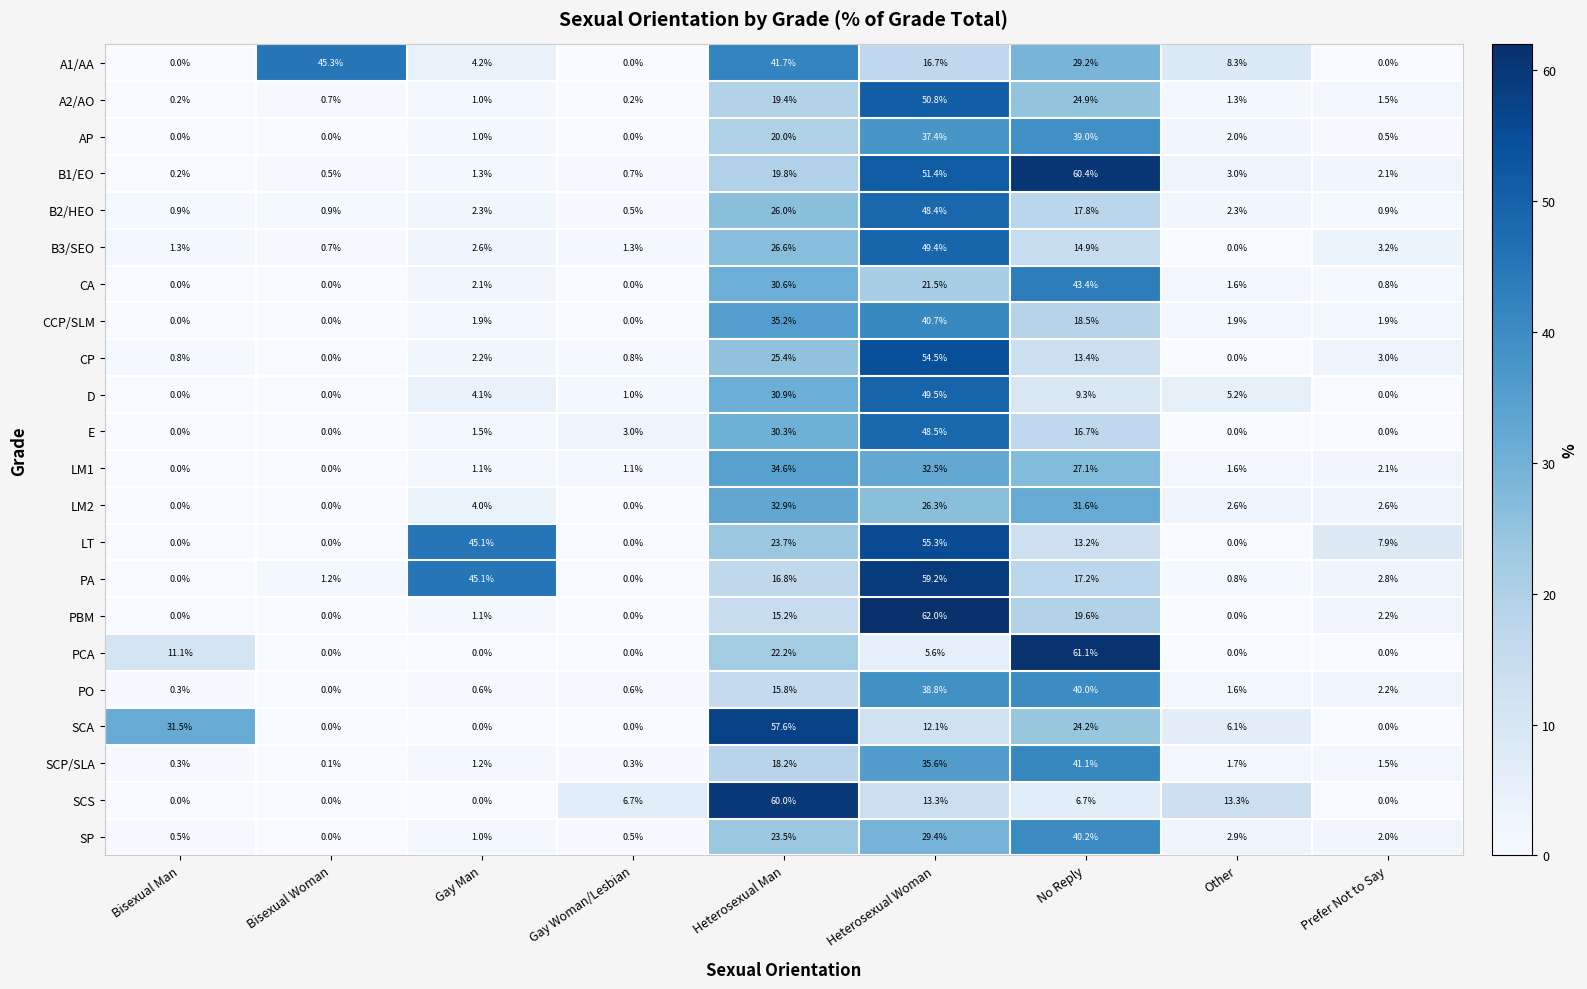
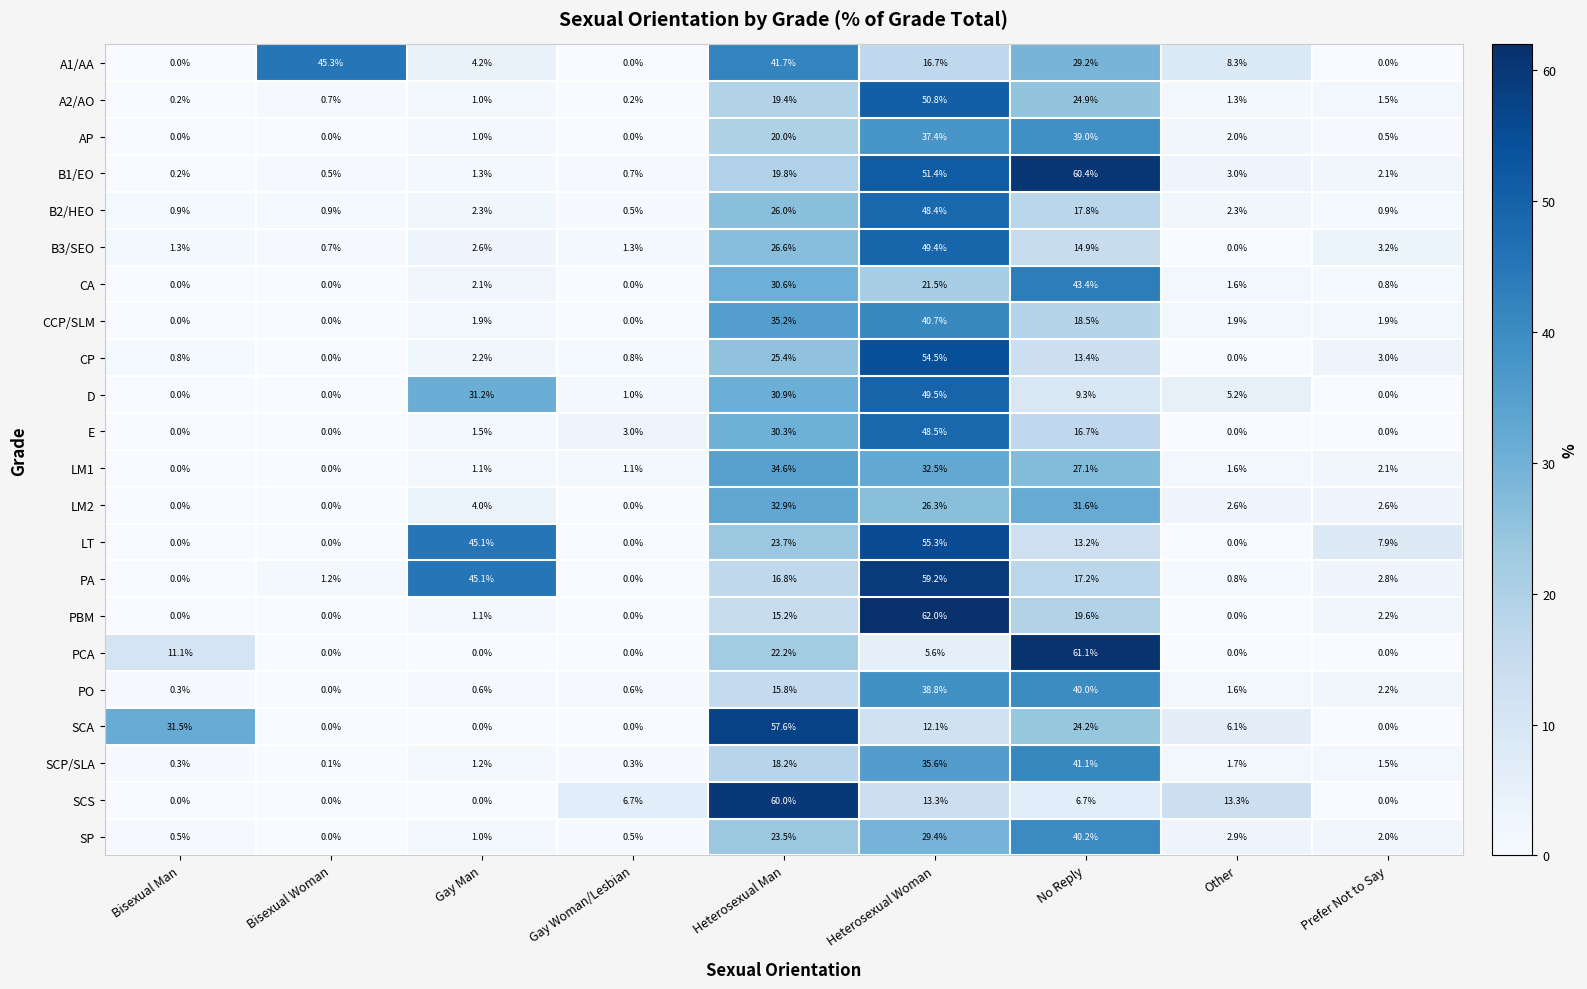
D, Gay Man: 4.1% -> 31.2%
